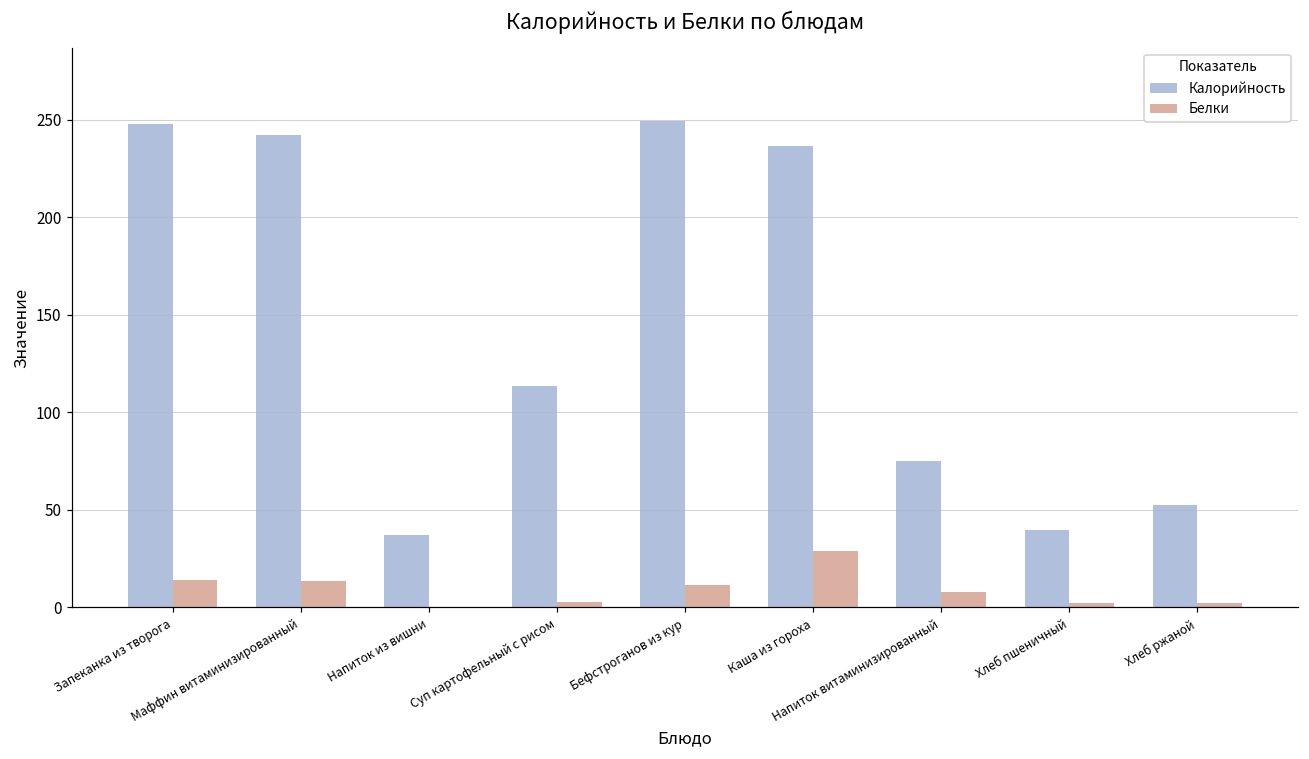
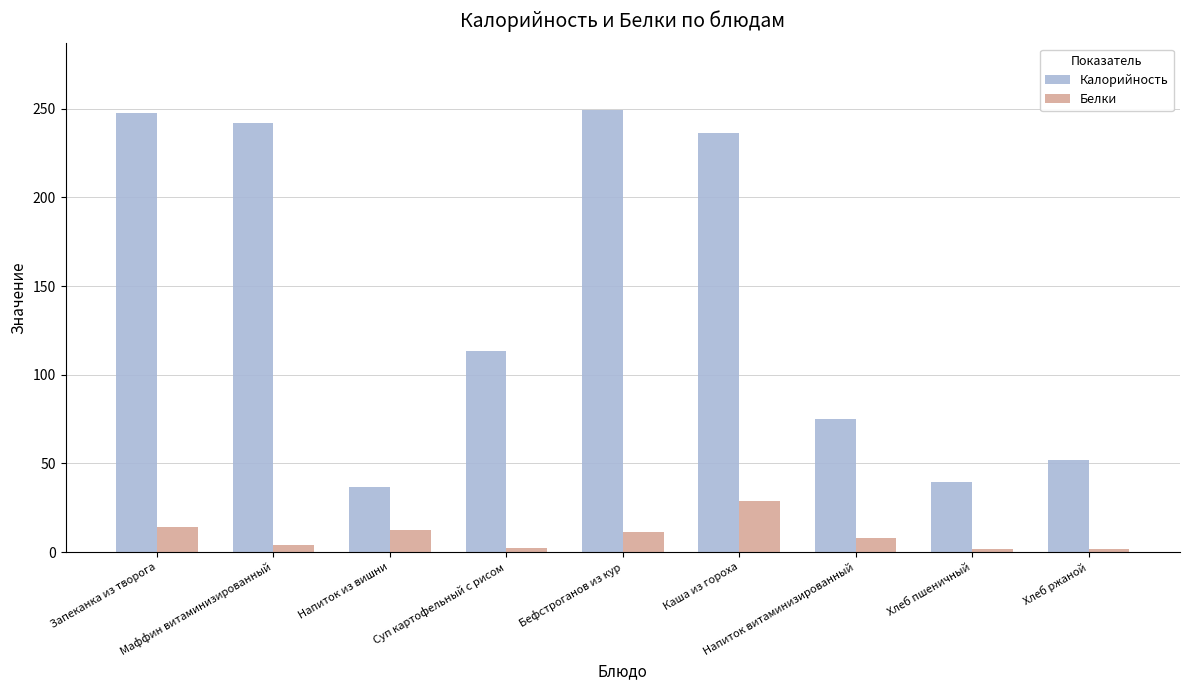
Белки, Маффин витаминизированный: 14 -> 4
Белки, Напиток из вишни: 0 -> 13
